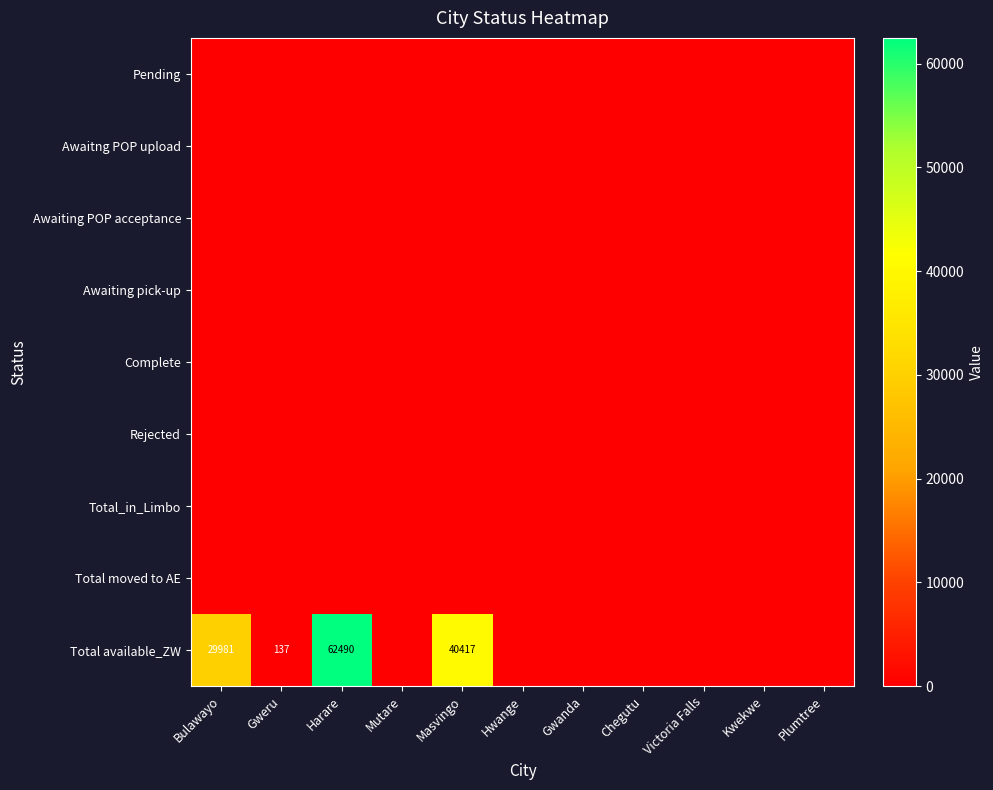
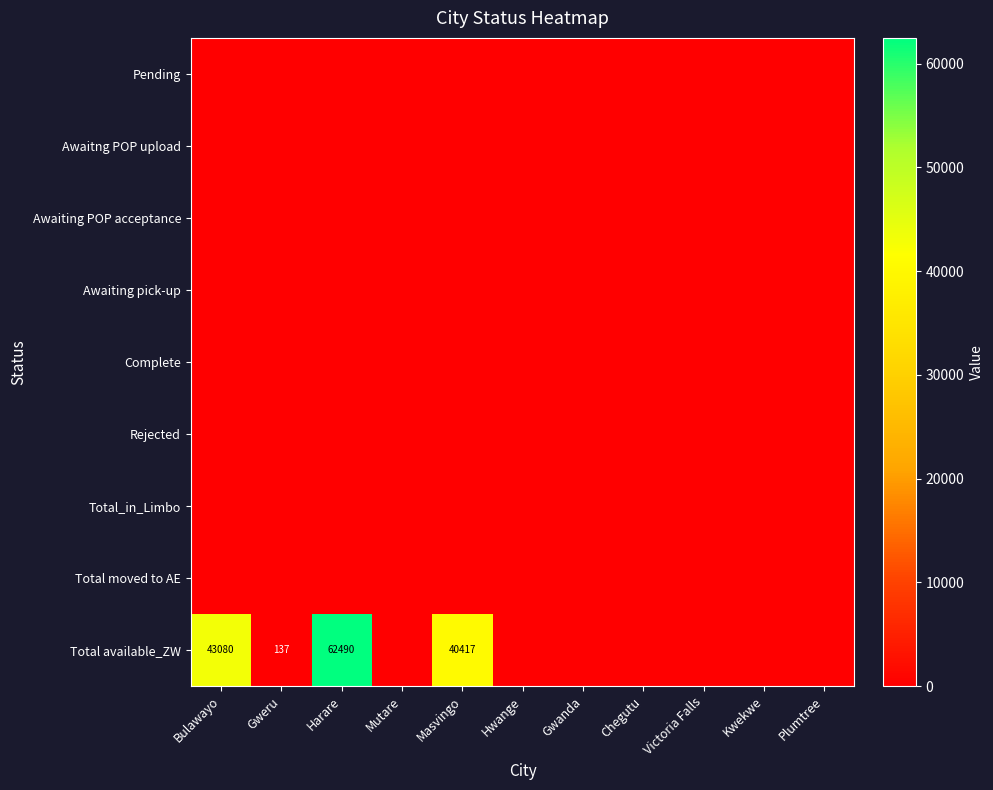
Total available_ZW, Bulawayo: 29981 -> 43080
